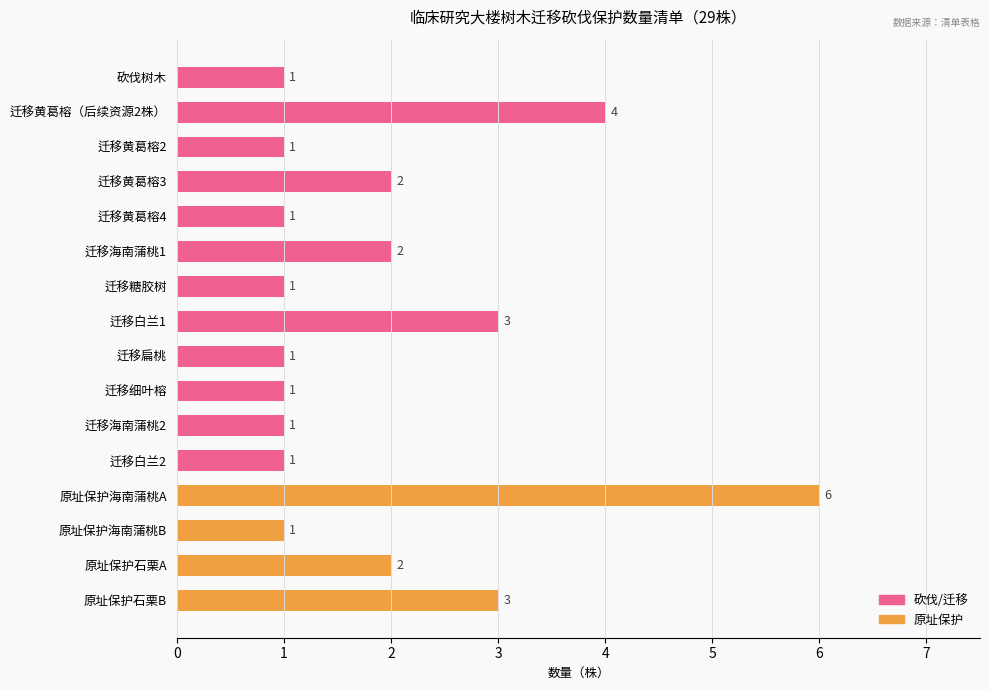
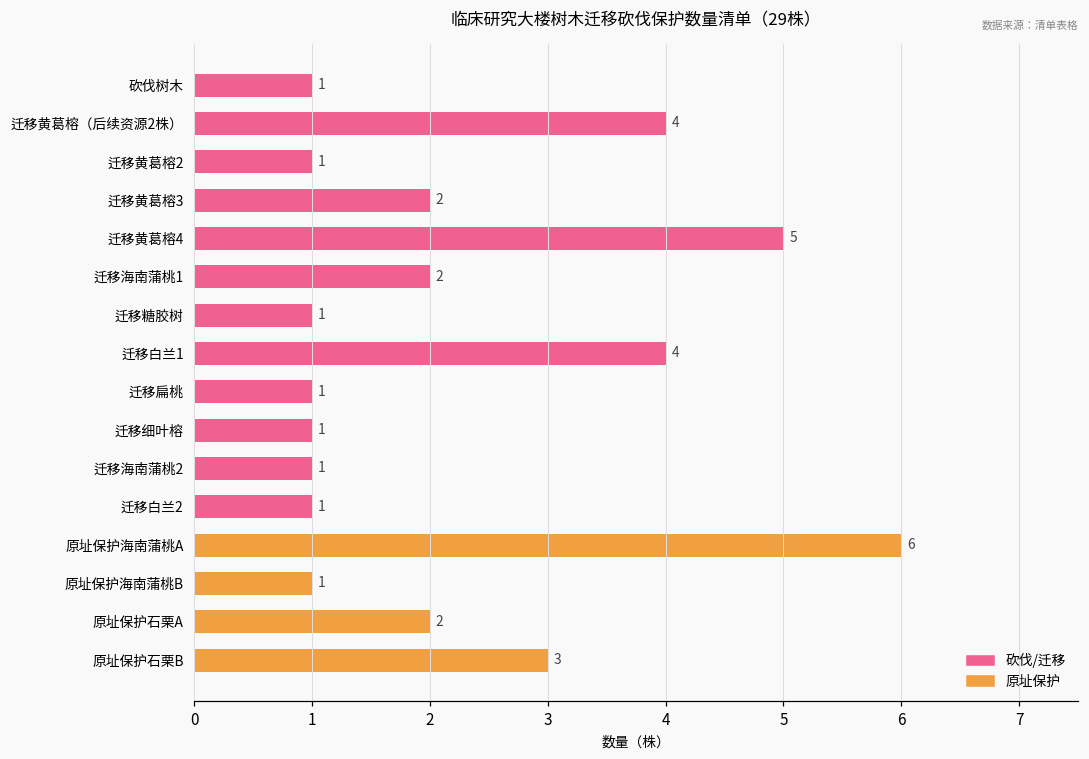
迁移黄葛榕4: 1 -> 5
迁移白兰1: 3 -> 4
